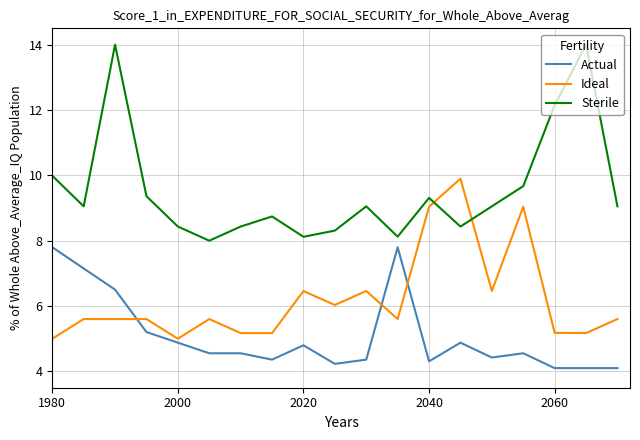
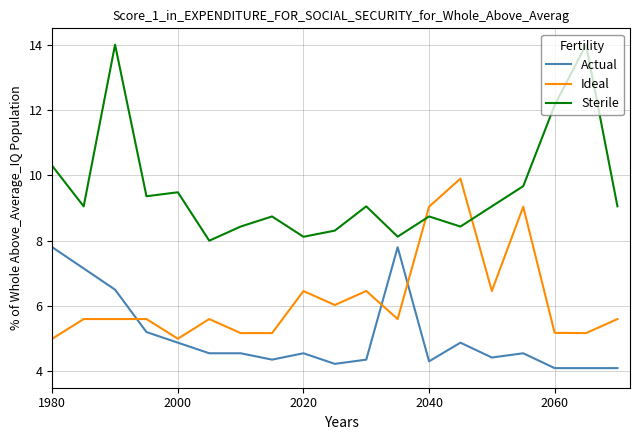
Sterile, 1980: 10.0 -> 10.3
Sterile, 2000: 8.4 -> 9.5
Actual, 2020: 4.8 -> 4.6
Sterile, 2040: 9.3 -> 8.7
